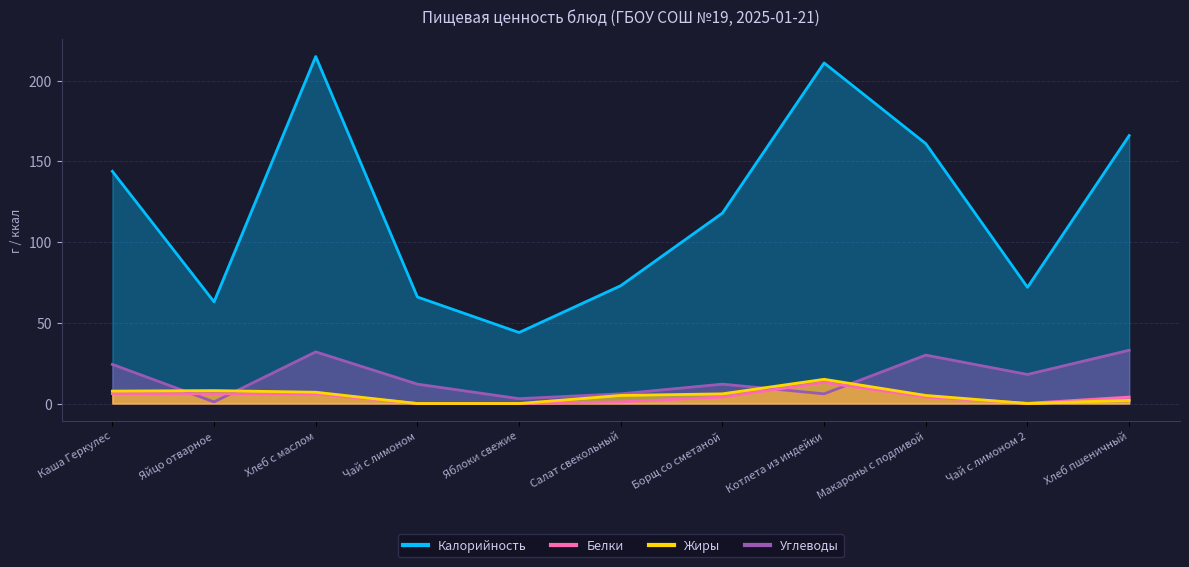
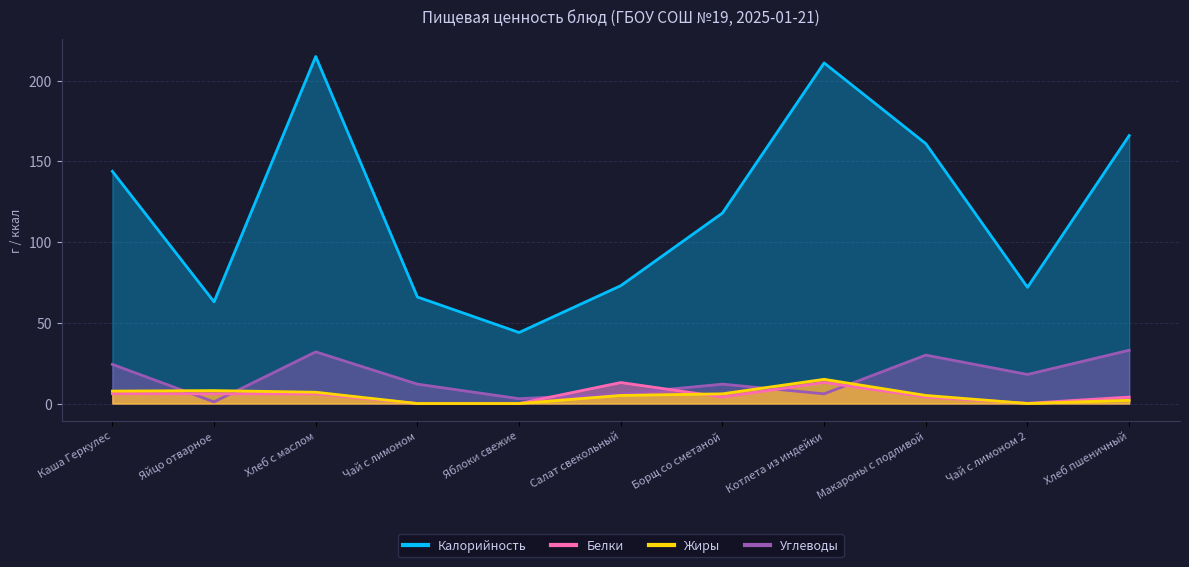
Белки, Салат свекольный: 1 -> 13
